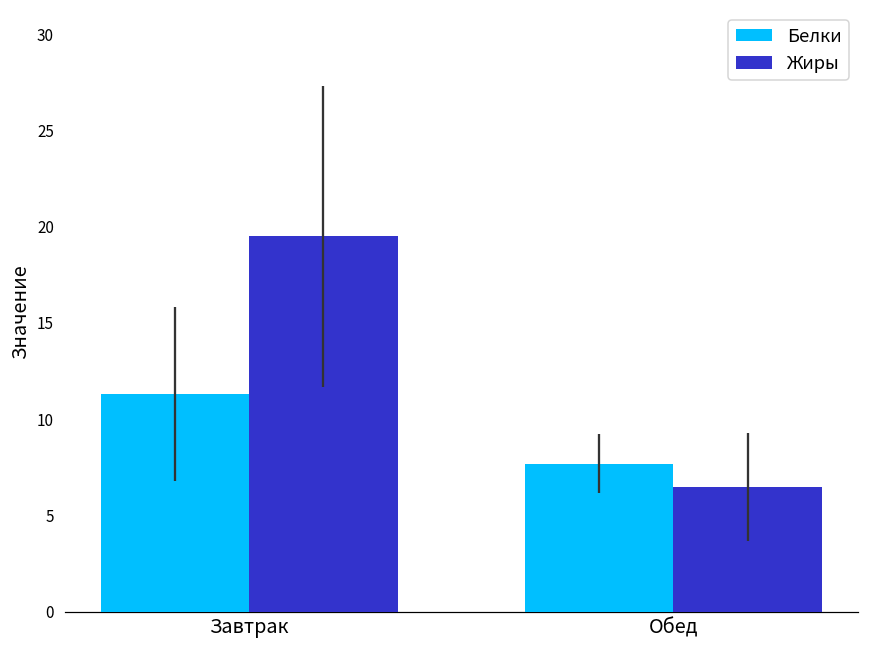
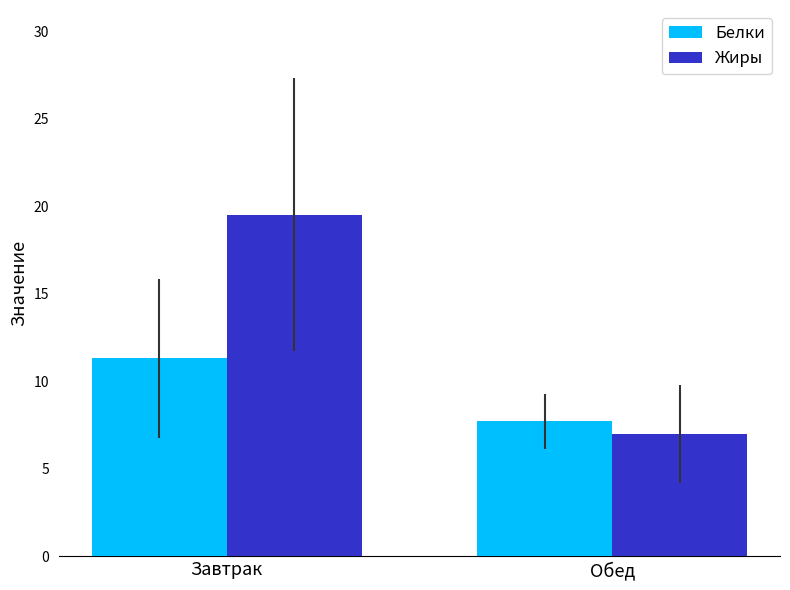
Жиры, Обед: 6.5 -> 7.0
